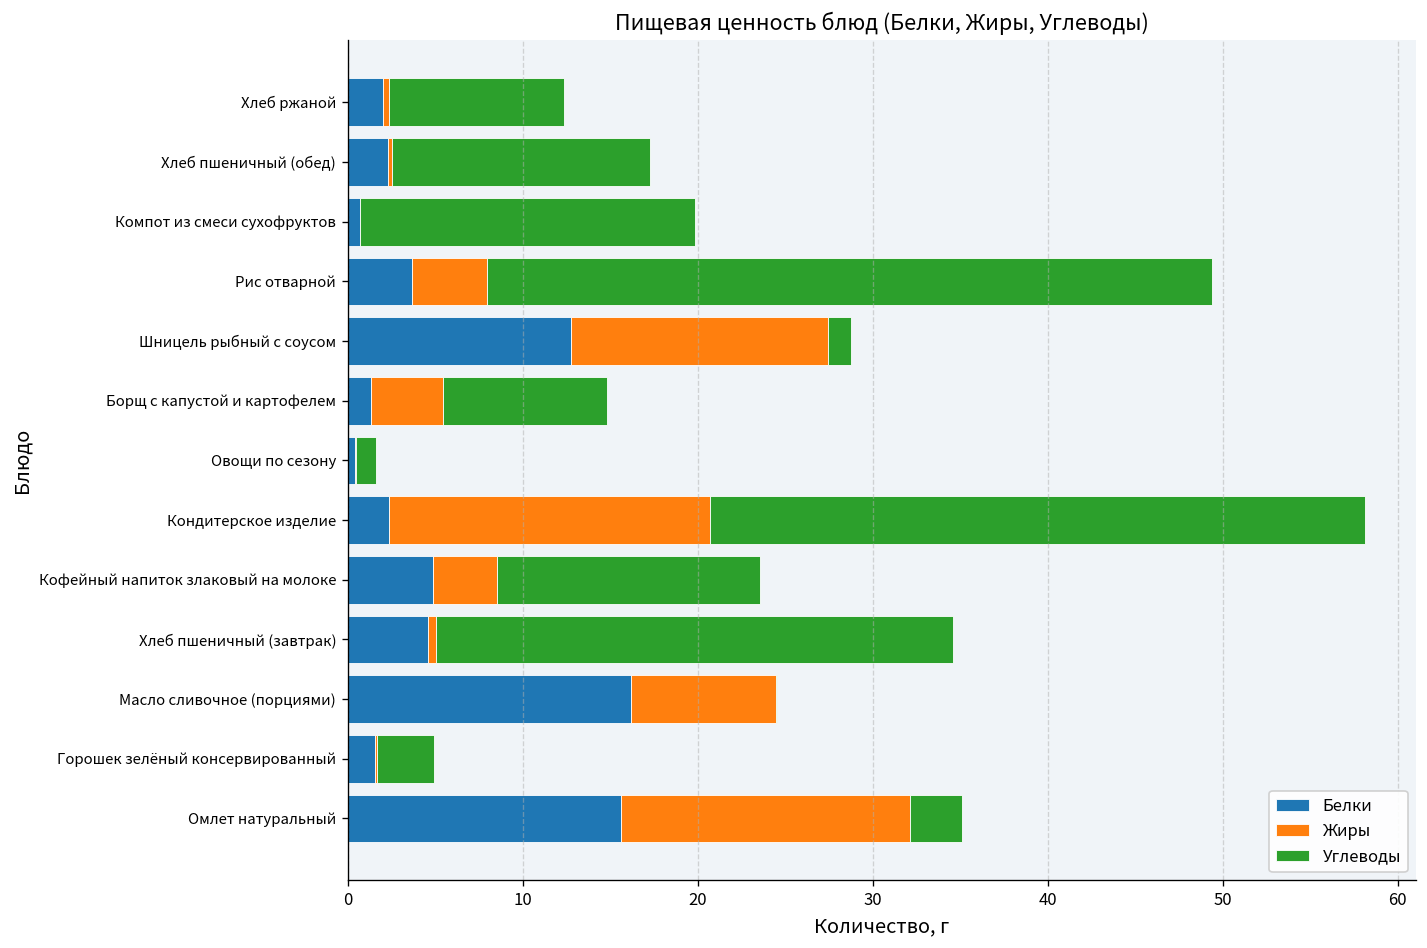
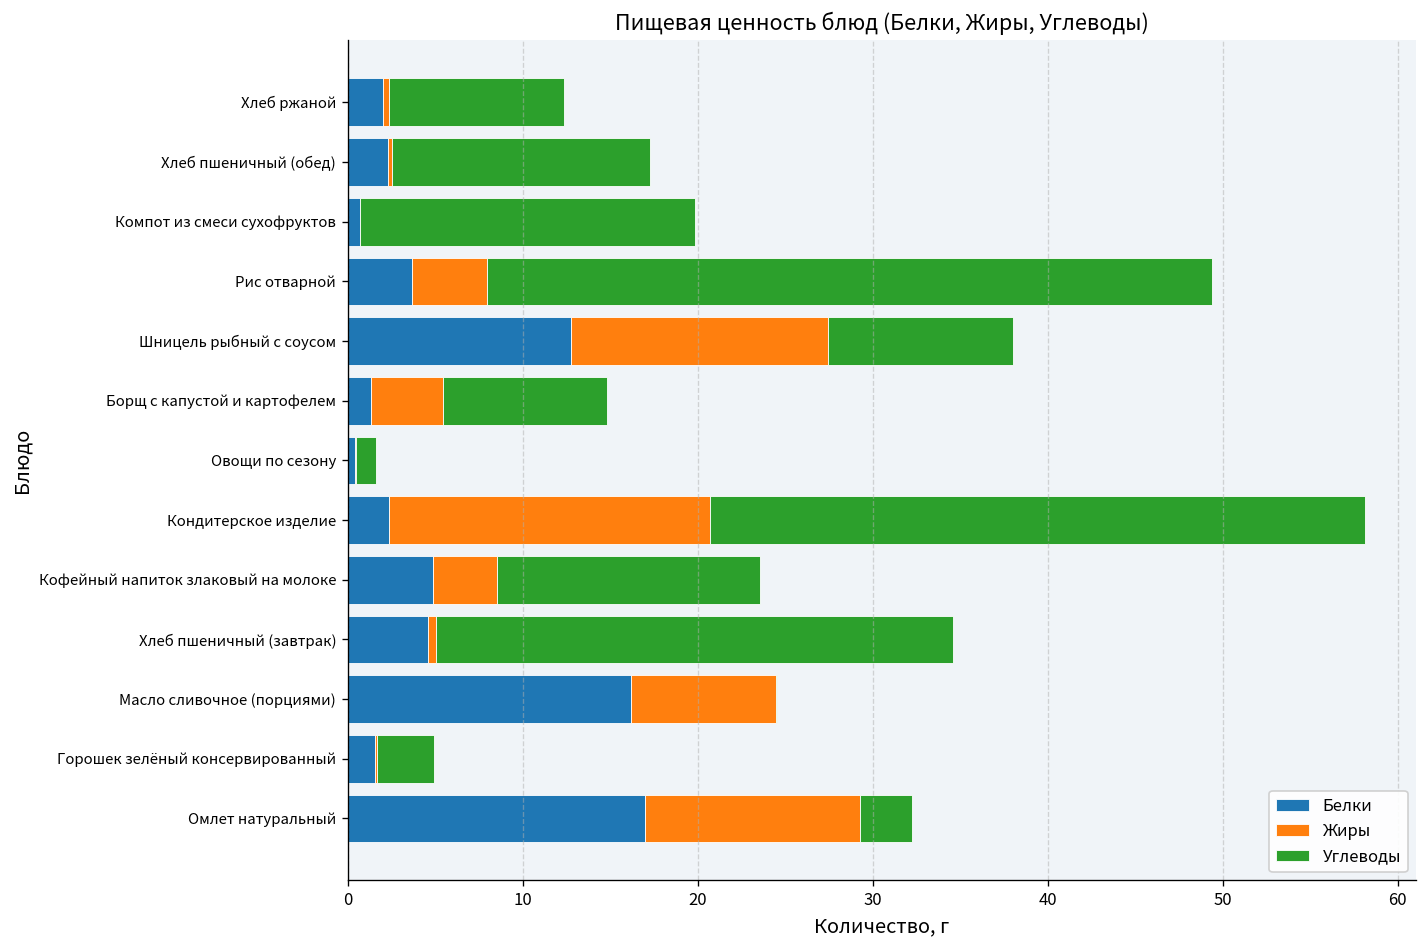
Углеводы, Шницель рыбный с соусом: 1.3 -> 10.6
Белки, Омлет натуральный: 15.6 -> 17.0
Жиры, Омлет натуральный: 16.5 -> 12.3
